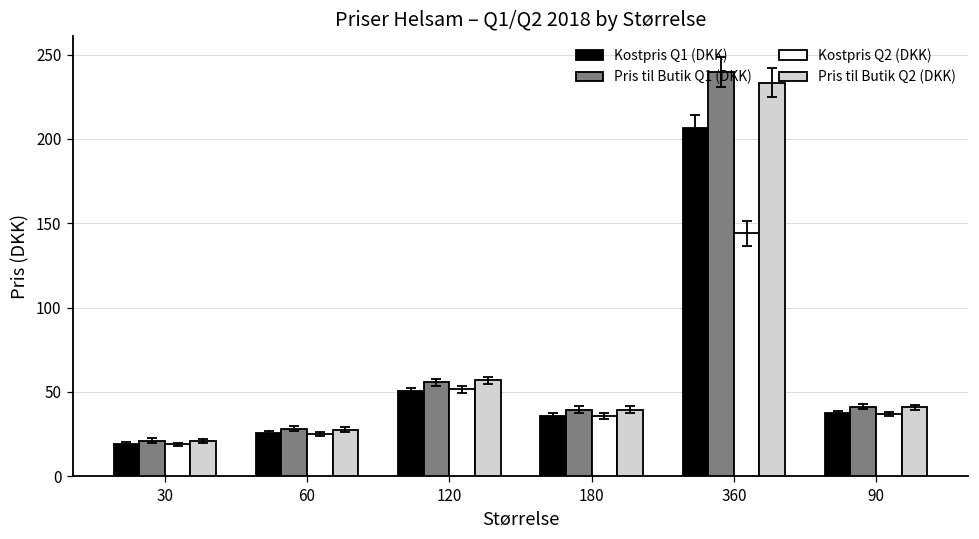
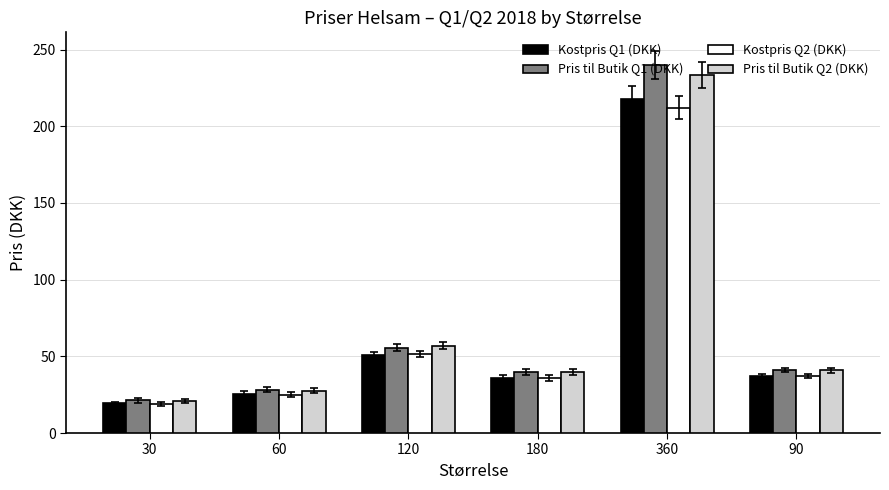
Kostpris Q1 (DKK), 360: 206 -> 218
Kostpris Q2 (DKK), 360: 144 -> 212
